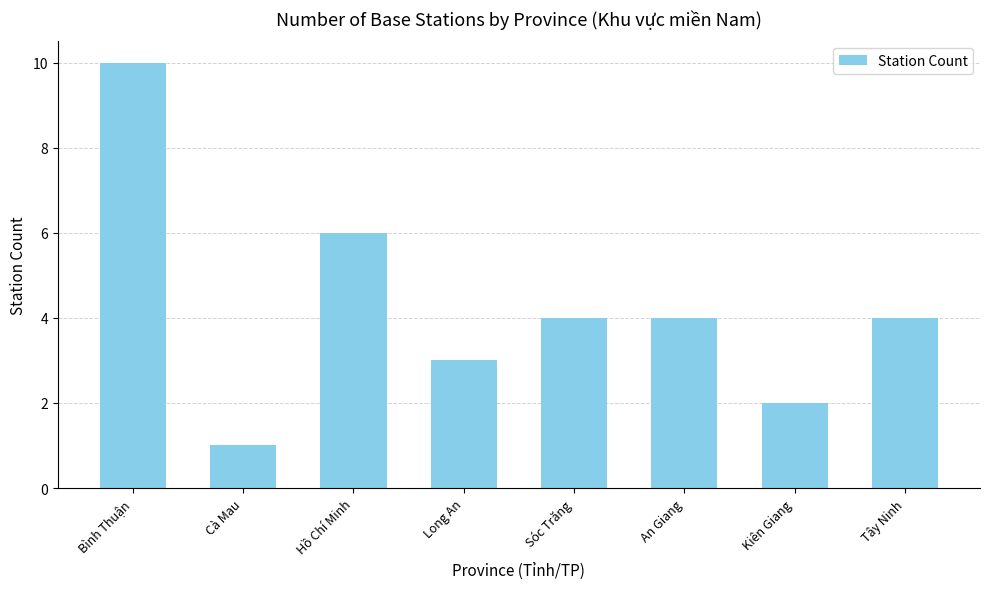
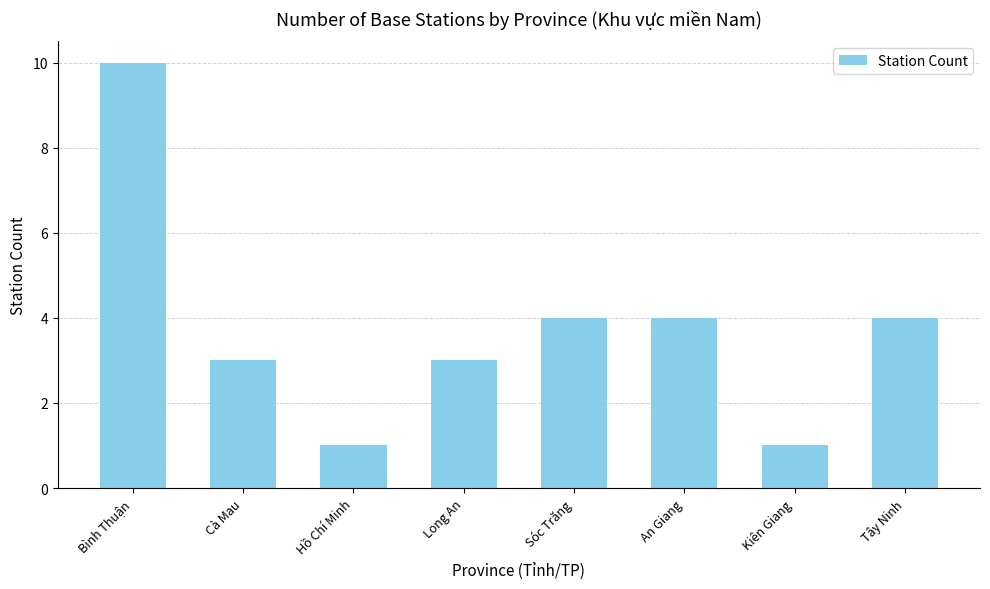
Cà Mau: 1 -> 3
Hồ Chí Minh: 6 -> 1
Kiên Giang: 2 -> 1
